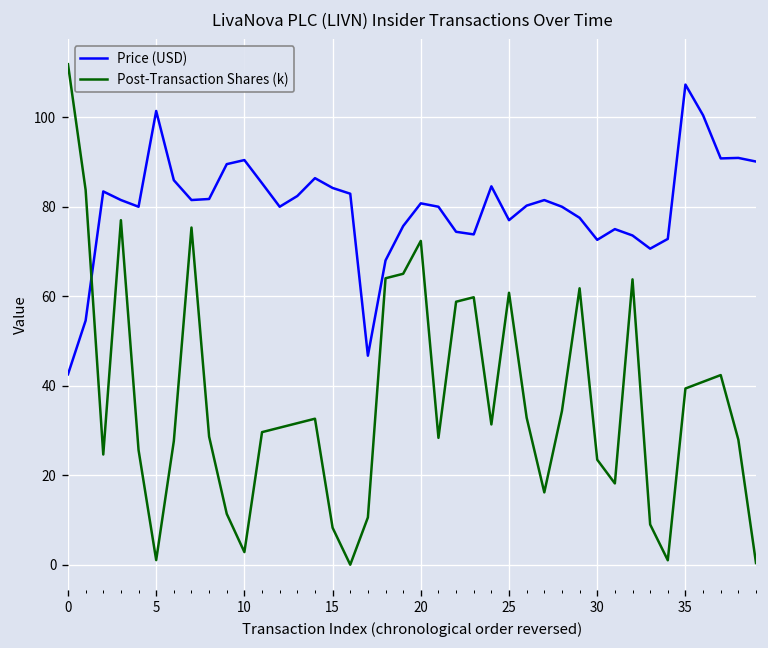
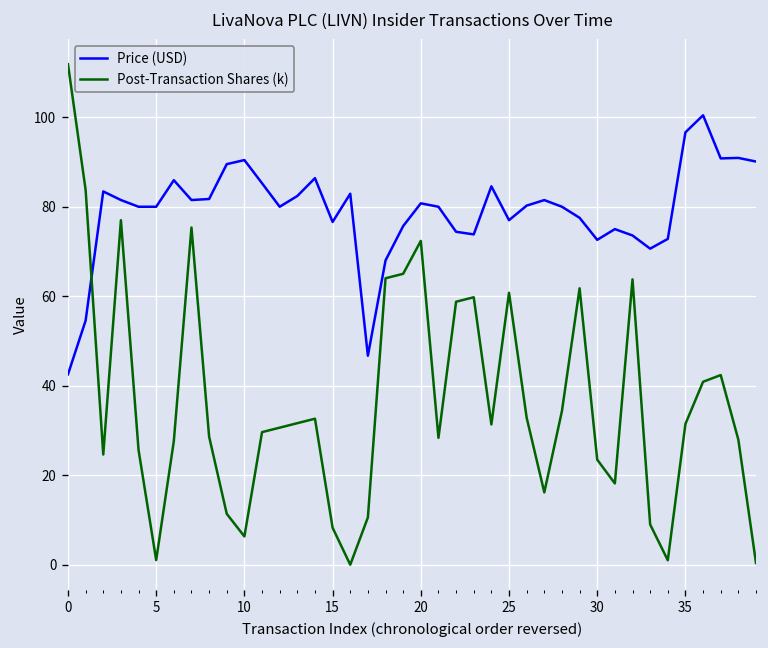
Price (USD), 5: 101 -> 80
Post-Transaction Shares (k), 10: 3 -> 6
Price (USD), 15: 84 -> 77
Price (USD), 35: 107 -> 97
Post-Transaction Shares (k), 35: 39 -> 31
